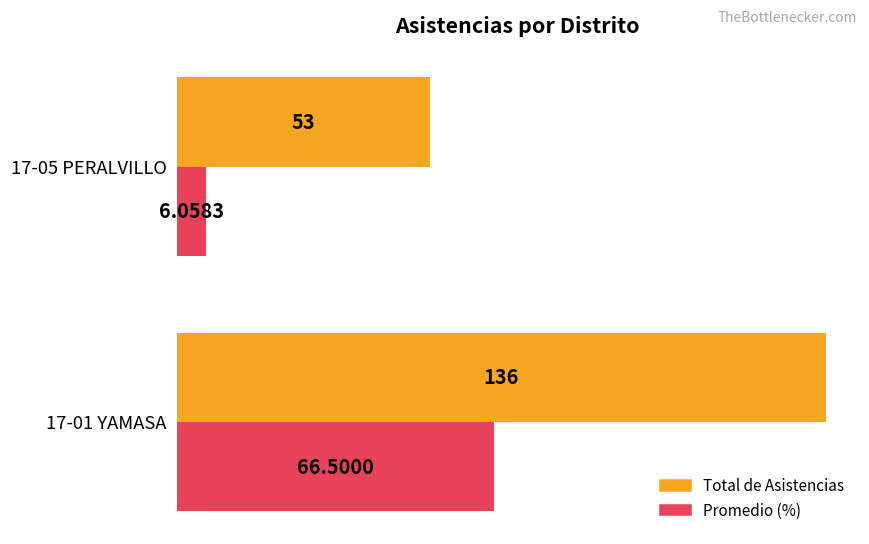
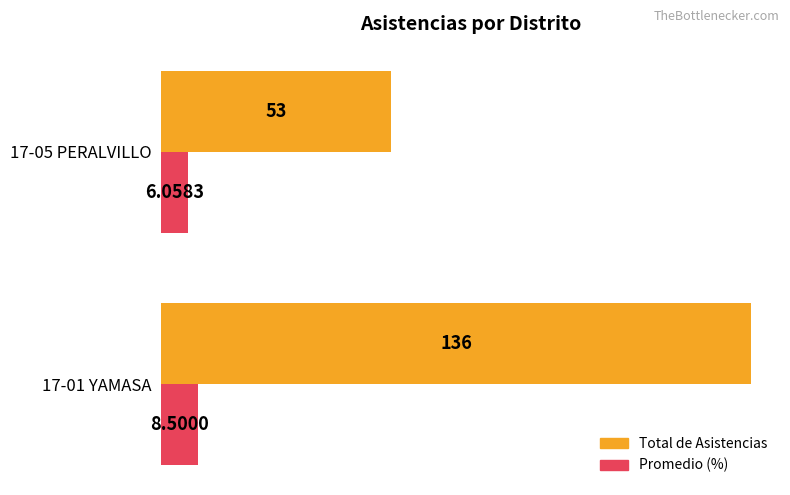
Promedio (%), 17-01 YAMASA: 66.5000 -> 8.5000
